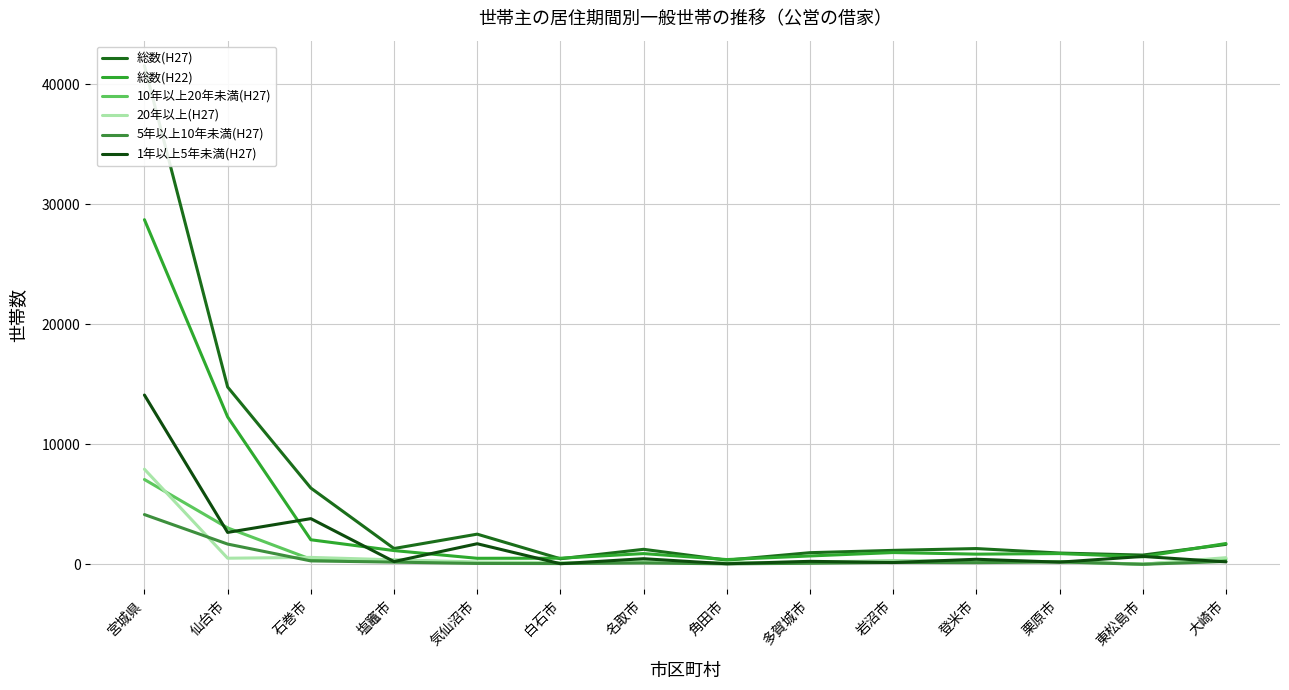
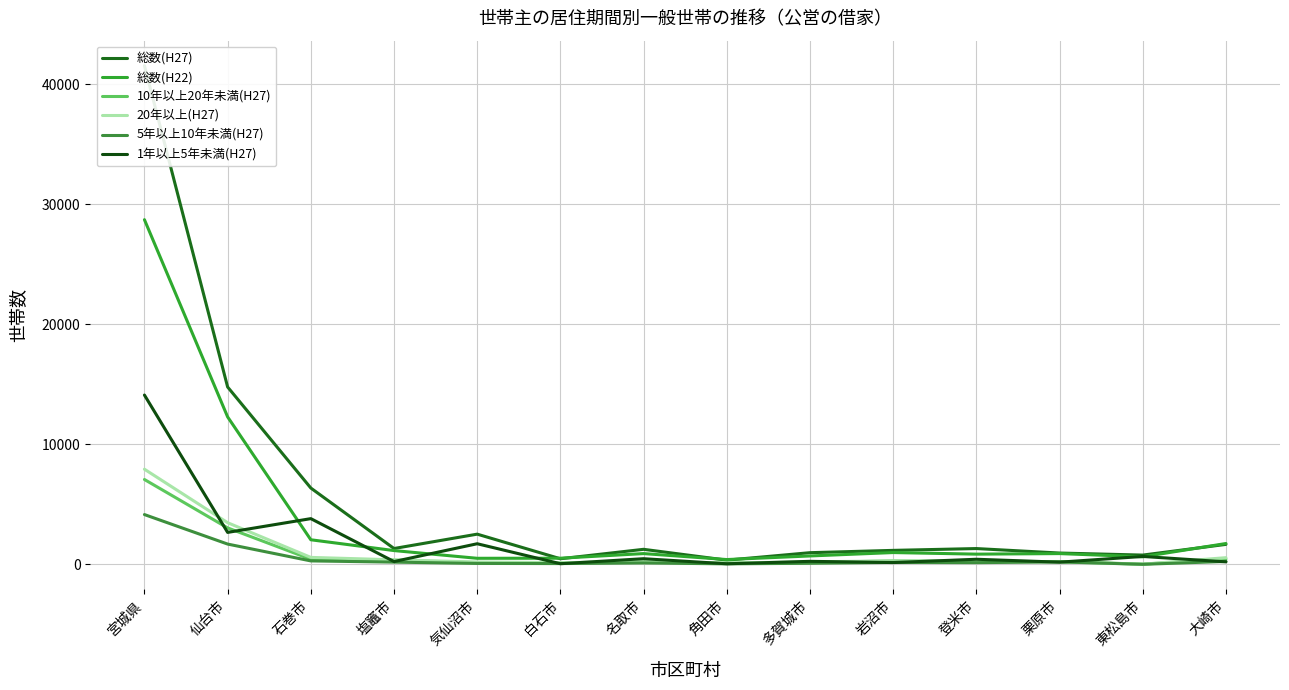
20年以上(H27), 仙台市: 500 -> 3500
